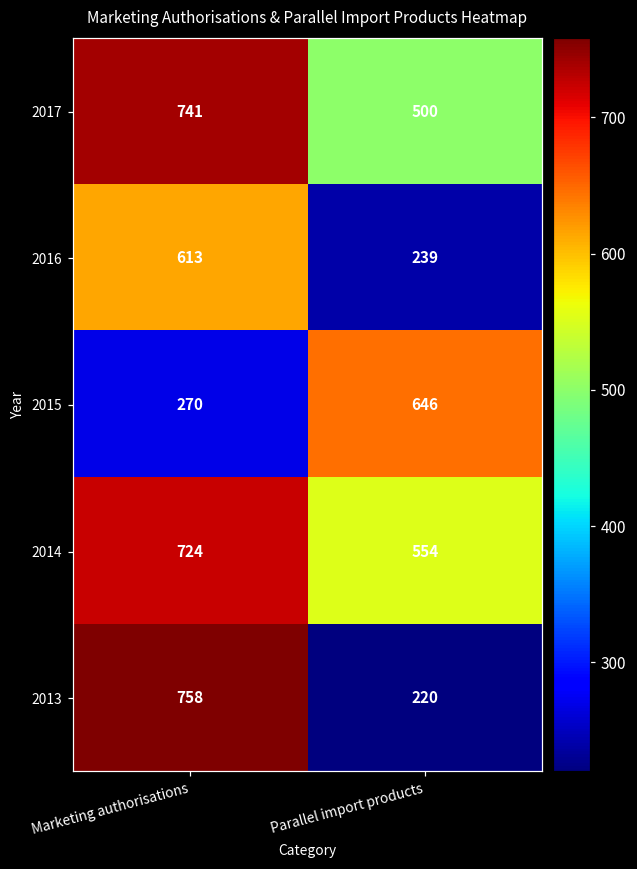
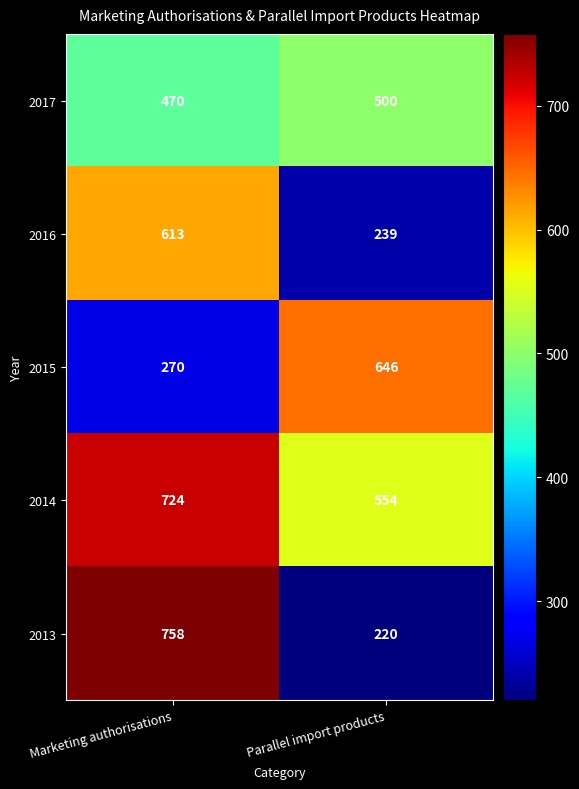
2017, Marketing authorisations: 741 -> 470
